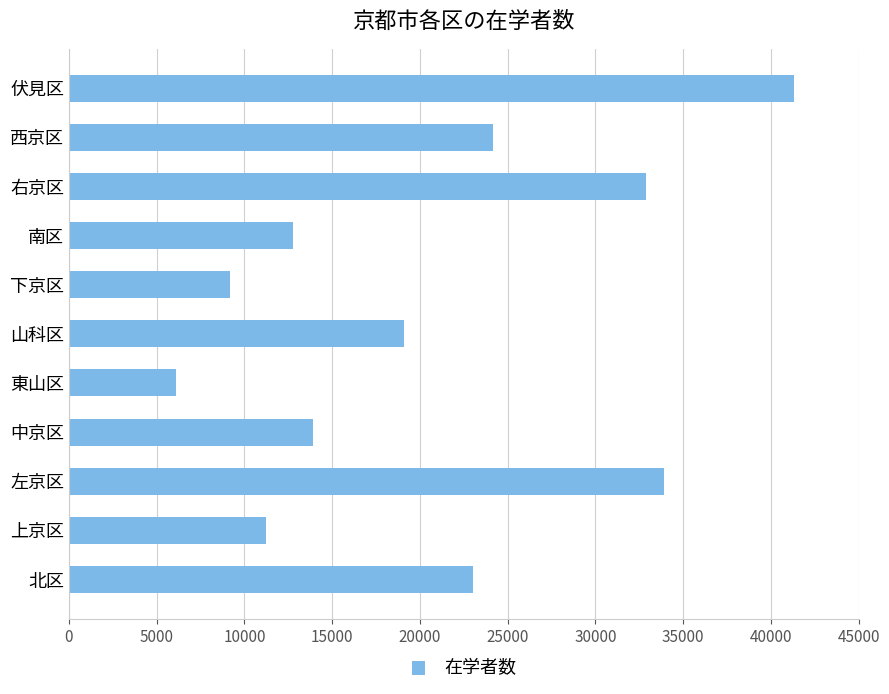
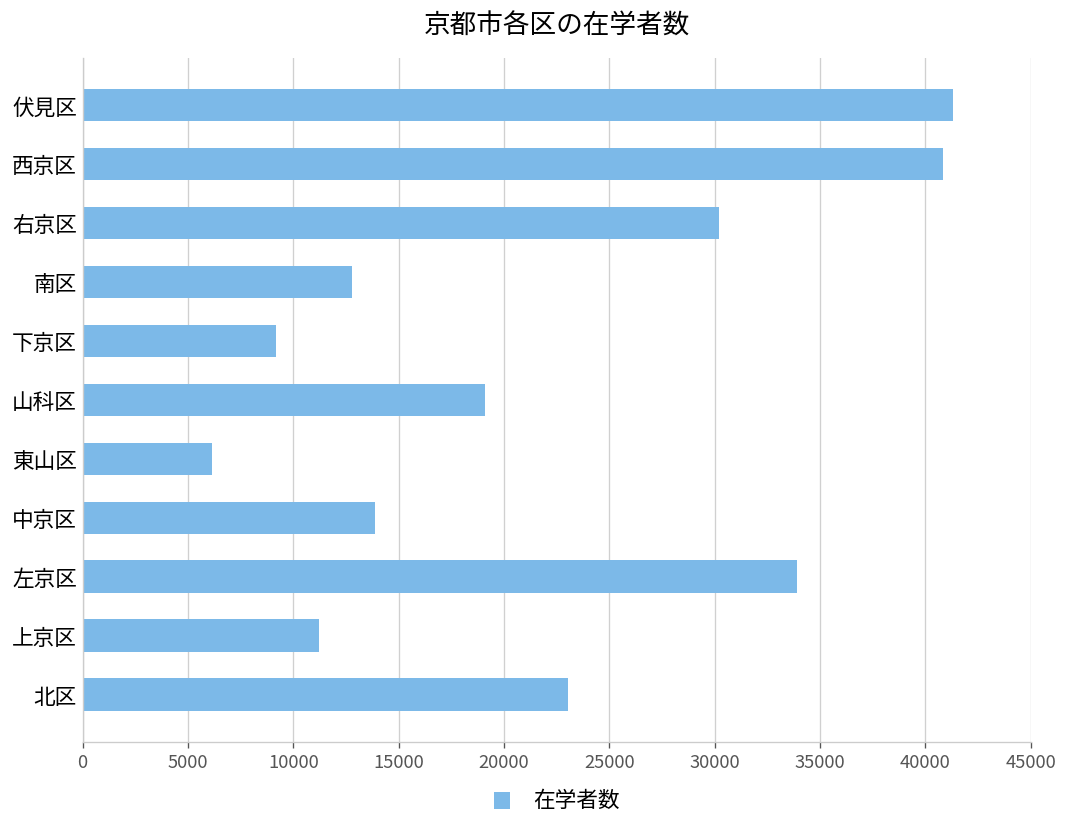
西京区: 24200 -> 40900
右京区: 32900 -> 30200
